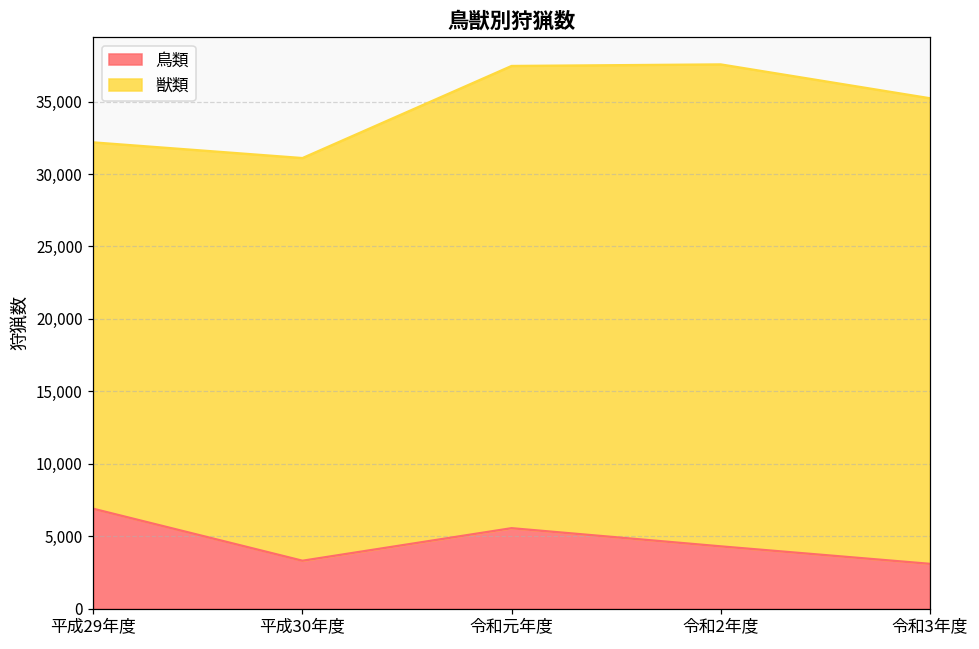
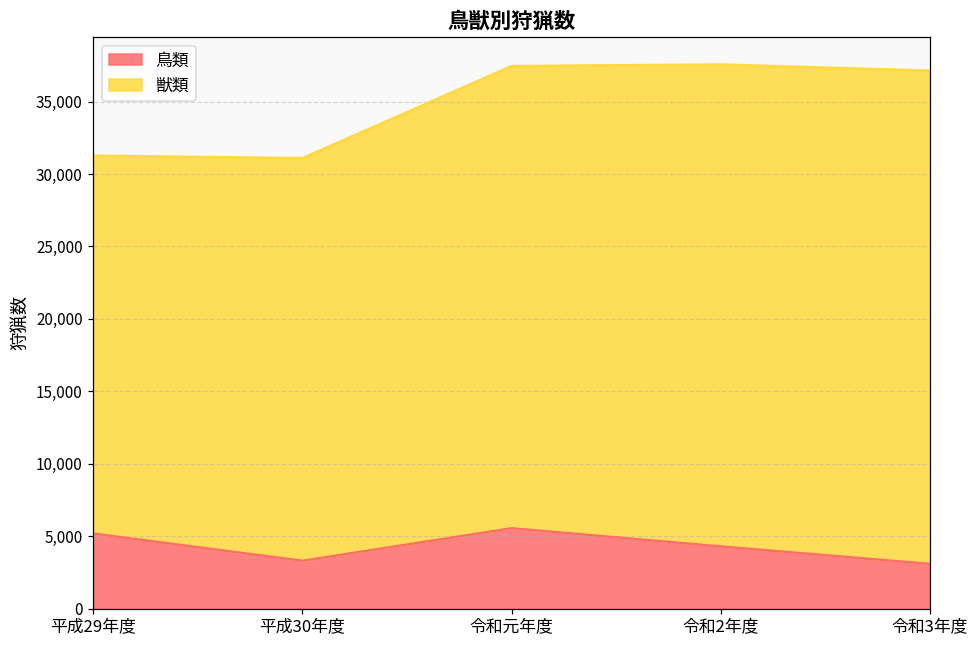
鳥類, 平成29年度: 6,900 -> 5,200
獣類, 平成29年度: 25,300 -> 26,100
獣類, 令和3年度: 32,100 -> 34,100
